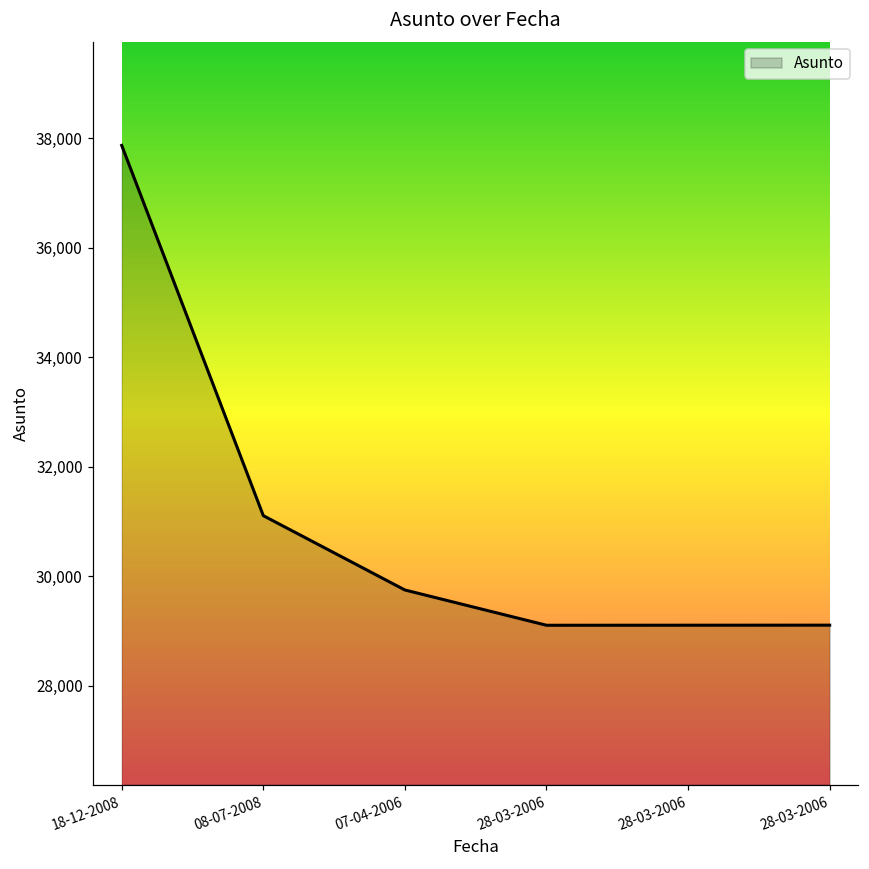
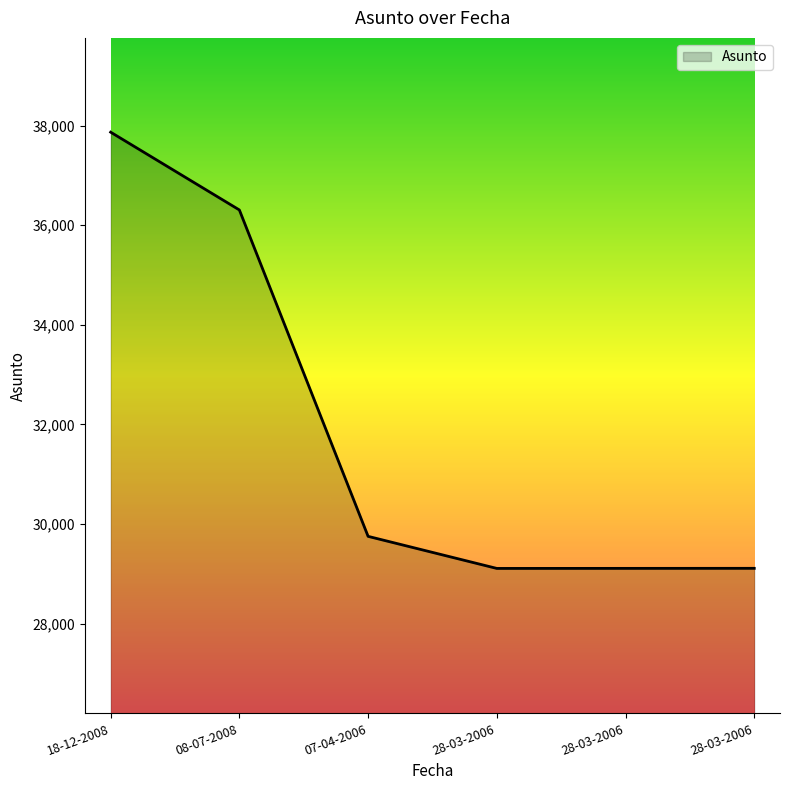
08-07-2008: 31,100 -> 36,300
